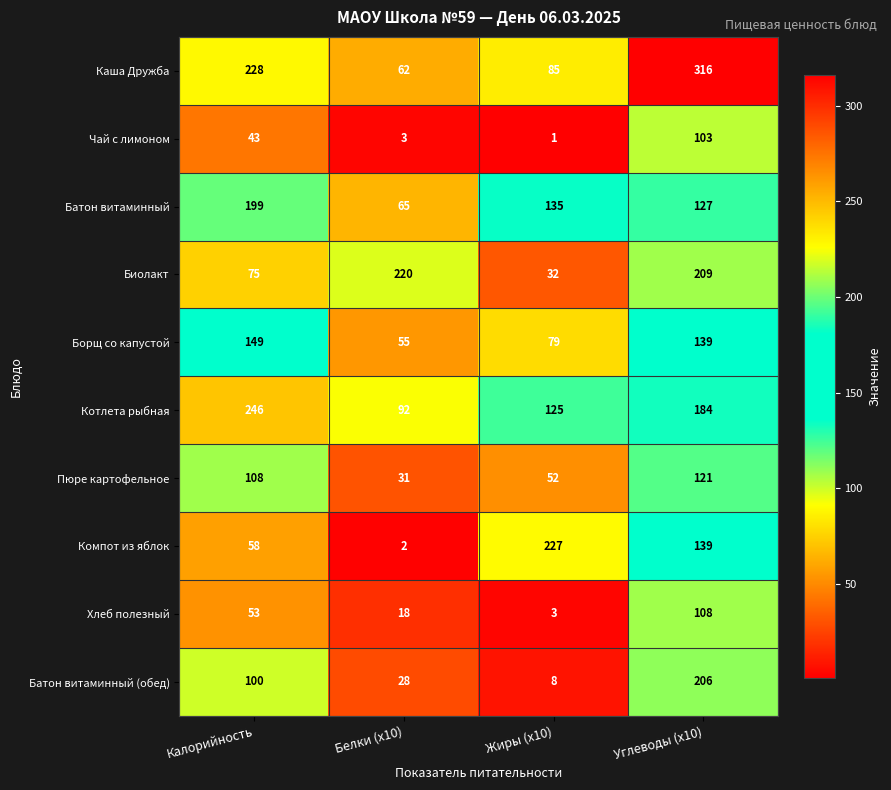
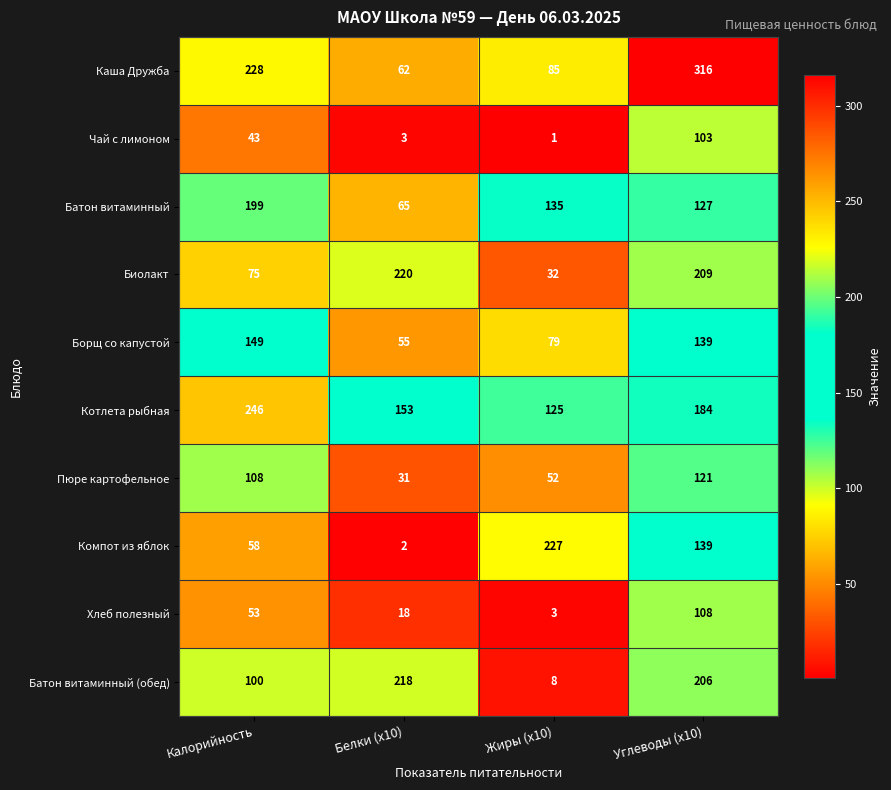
Котлета рыбная, Белки (x10): 92 -> 153
Батон витаминный (обед), Белки (x10): 28 -> 218
